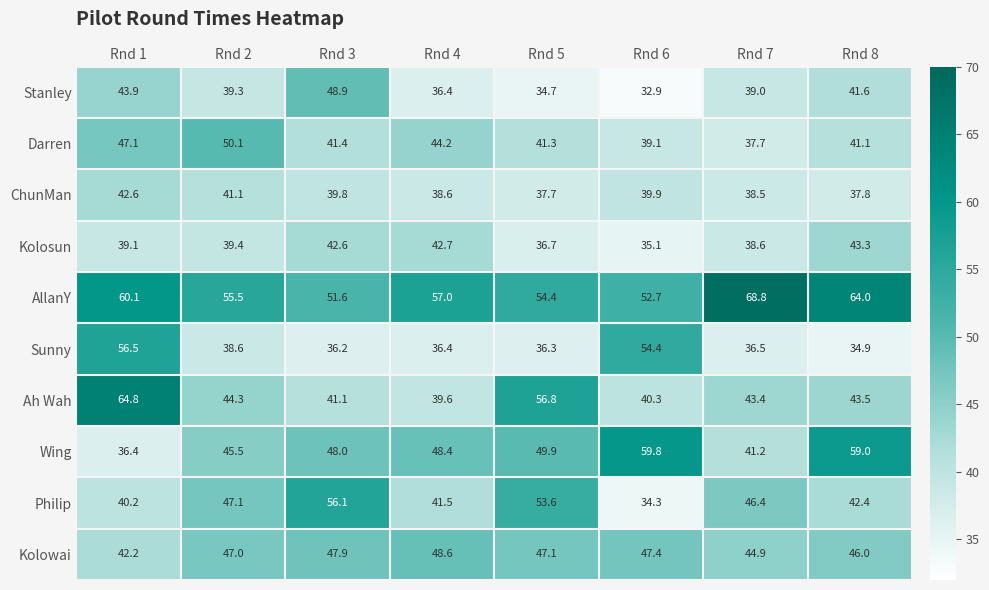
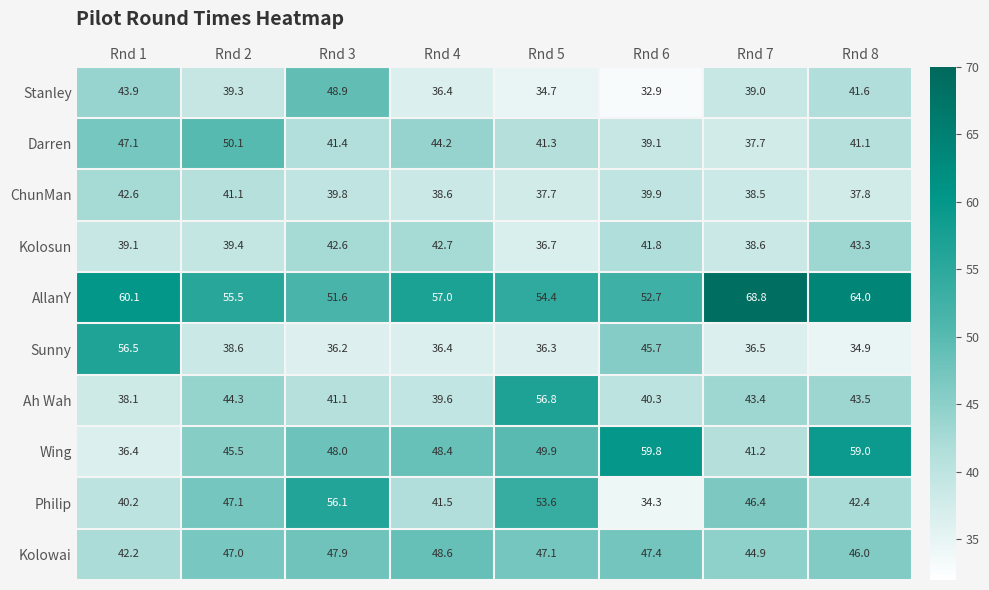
Kolosun, Rnd 6: 35.1 -> 41.8
Sunny, Rnd 6: 54.4 -> 45.7
Ah Wah, Rnd 1: 64.8 -> 38.1
